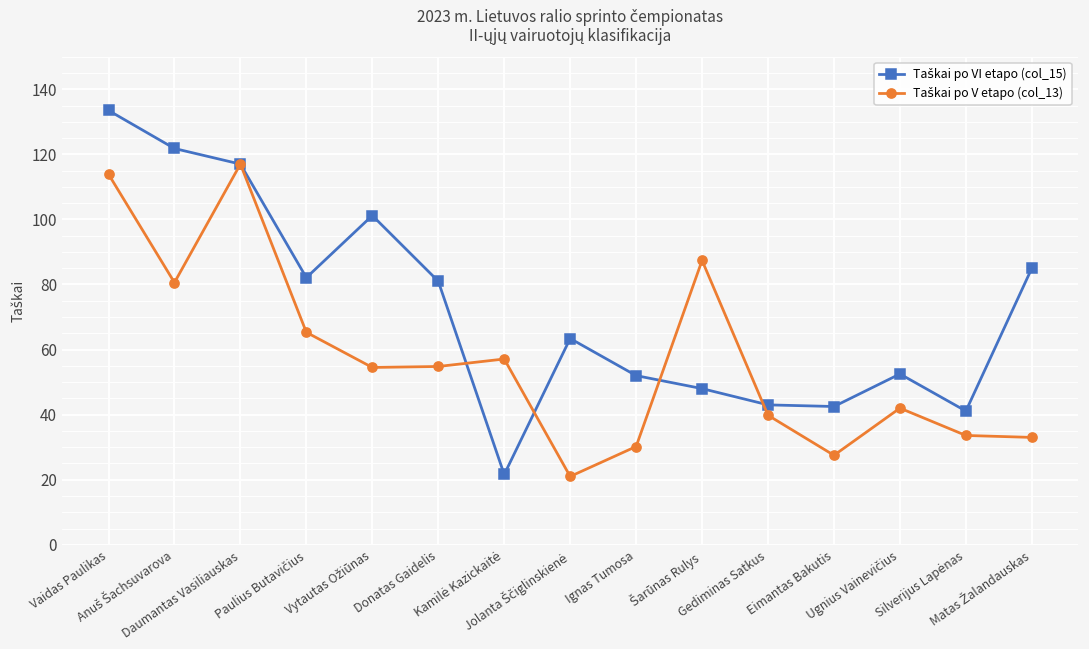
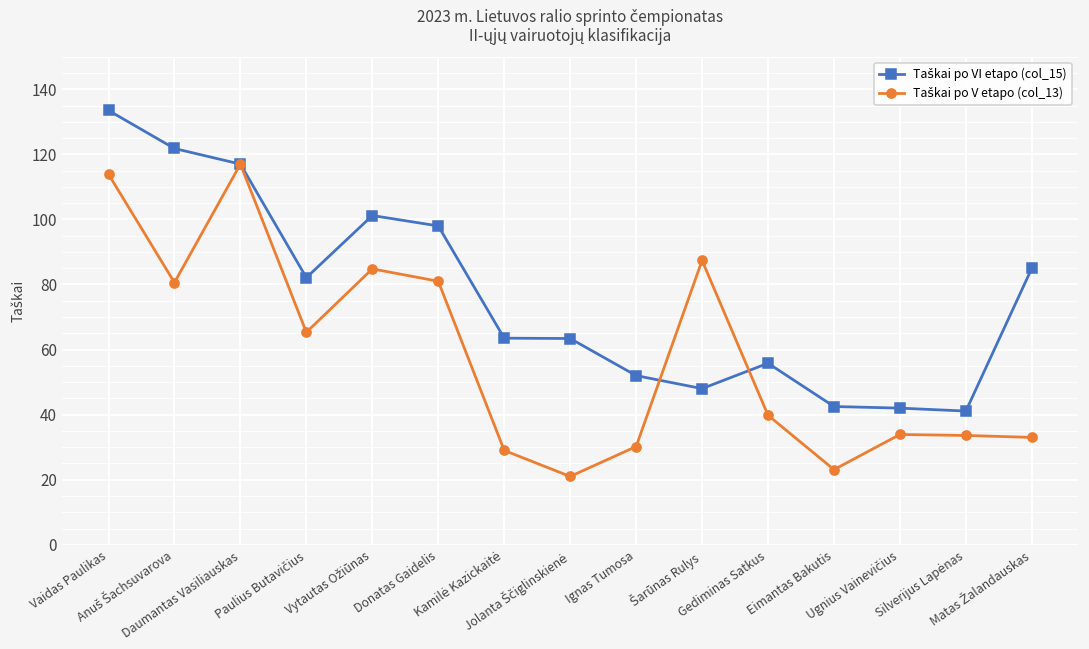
Taškai po V etapo (col_13), Vytautas Ožiūnas: 55 -> 85
Taškai po VI etapo (col_15), Donatas Gaidelis: 81 -> 98
Taškai po V etapo (col_13), Donatas Gaidelis: 55 -> 81
Taškai po VI etapo (col_15), Kamilė Kazickaitė: 22 -> 64
Taškai po V etapo (col_13), Kamilė Kazickaitė: 57 -> 29
Taškai po VI etapo (col_15), Gediminas Satkus: 43 -> 56
Taškai po V etapo (col_13), Eimantas Bakutis: 28 -> 23
Taškai po VI etapo (col_15), Ugnius Vainevičius: 53 -> 42
Taškai po V etapo (col_13), Ugnius Vainevičius: 42 -> 34
